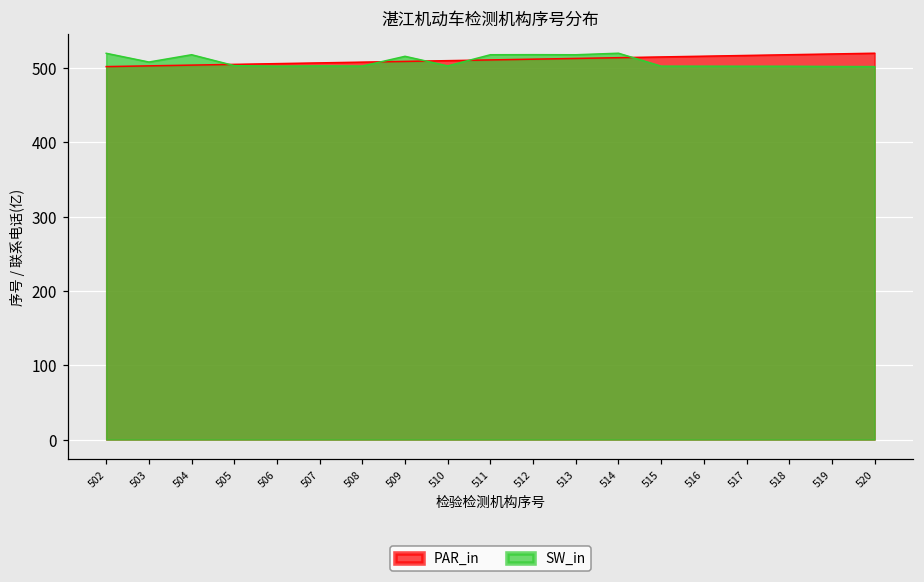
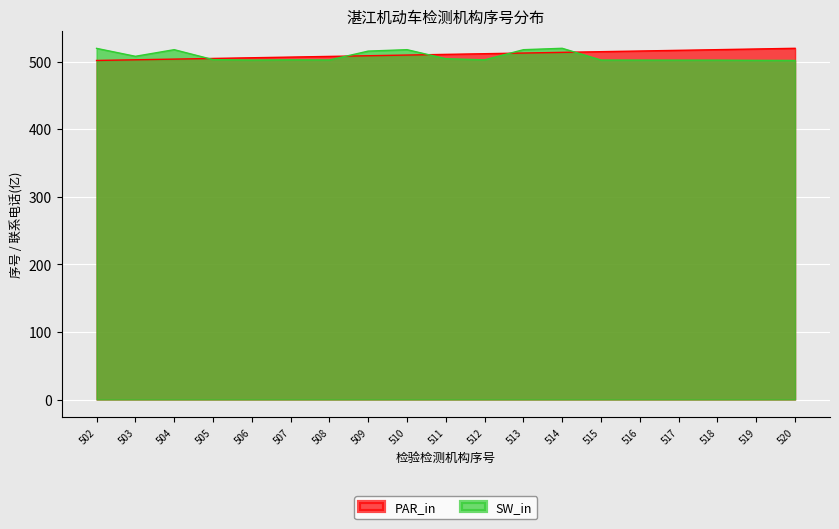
SW_in, 510: 500 -> 520
SW_in, 511: 520 -> 500
SW_in, 512: 520 -> 500
